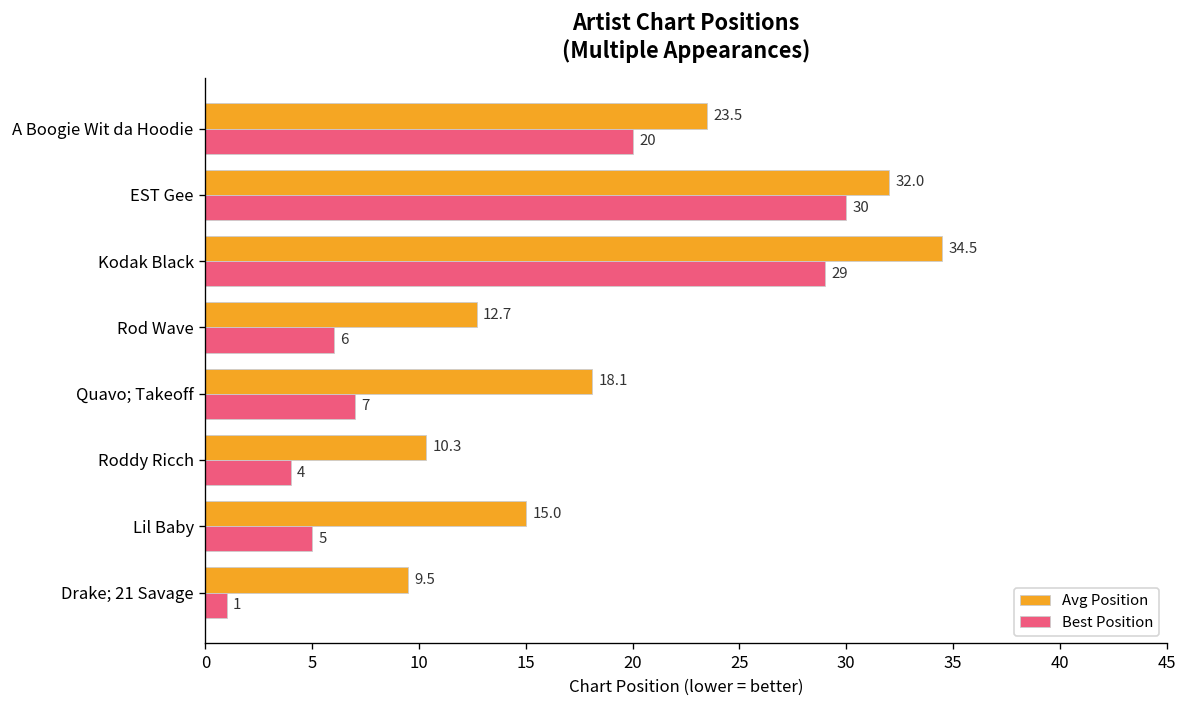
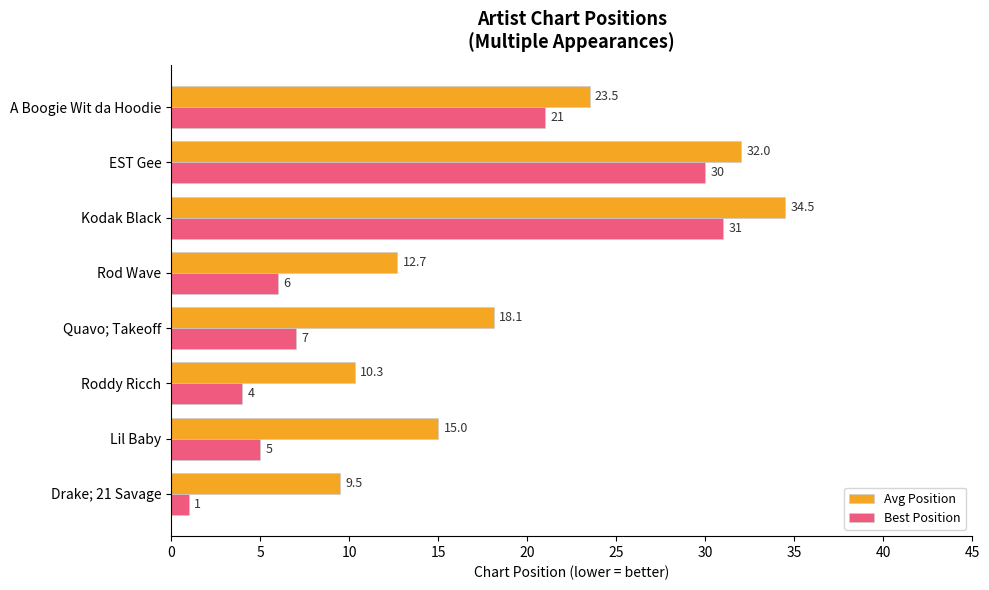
Best Position, A Boogie Wit da Hoodie: 20 -> 21
Best Position, Kodak Black: 29 -> 31
